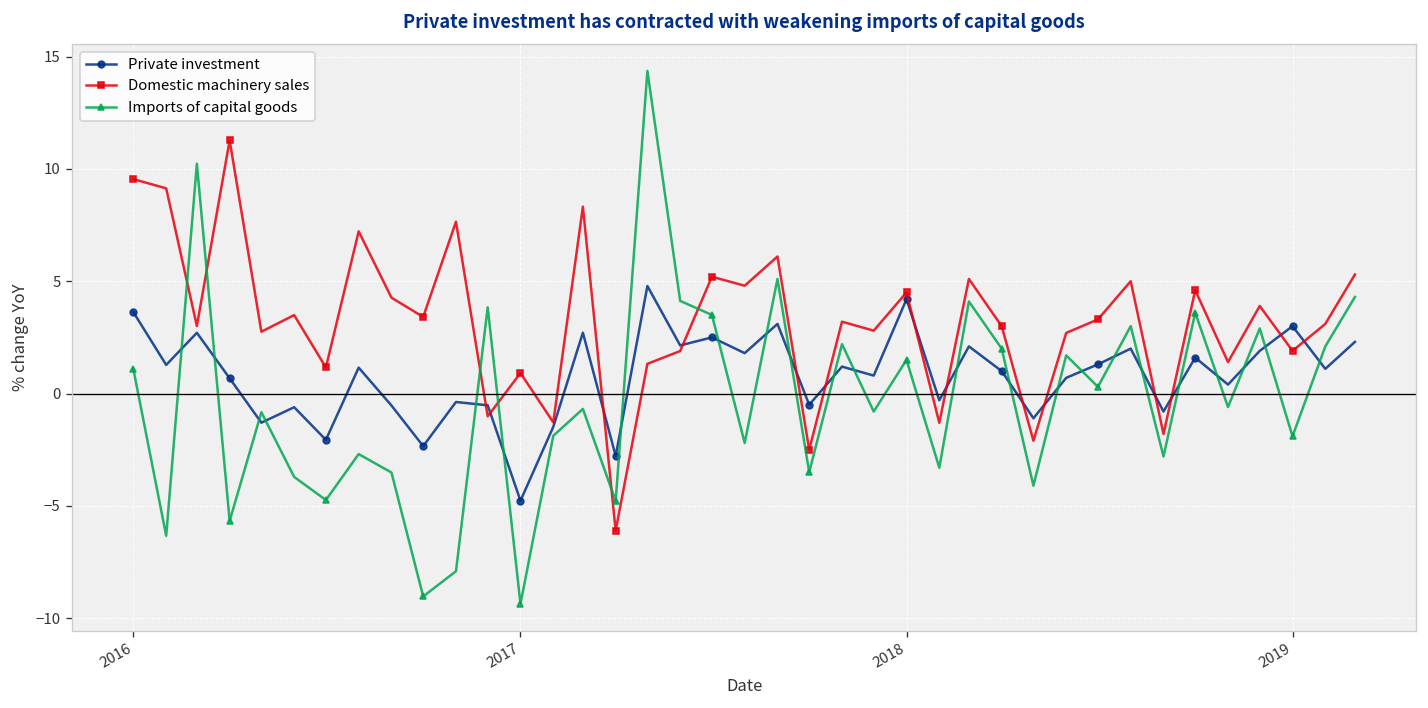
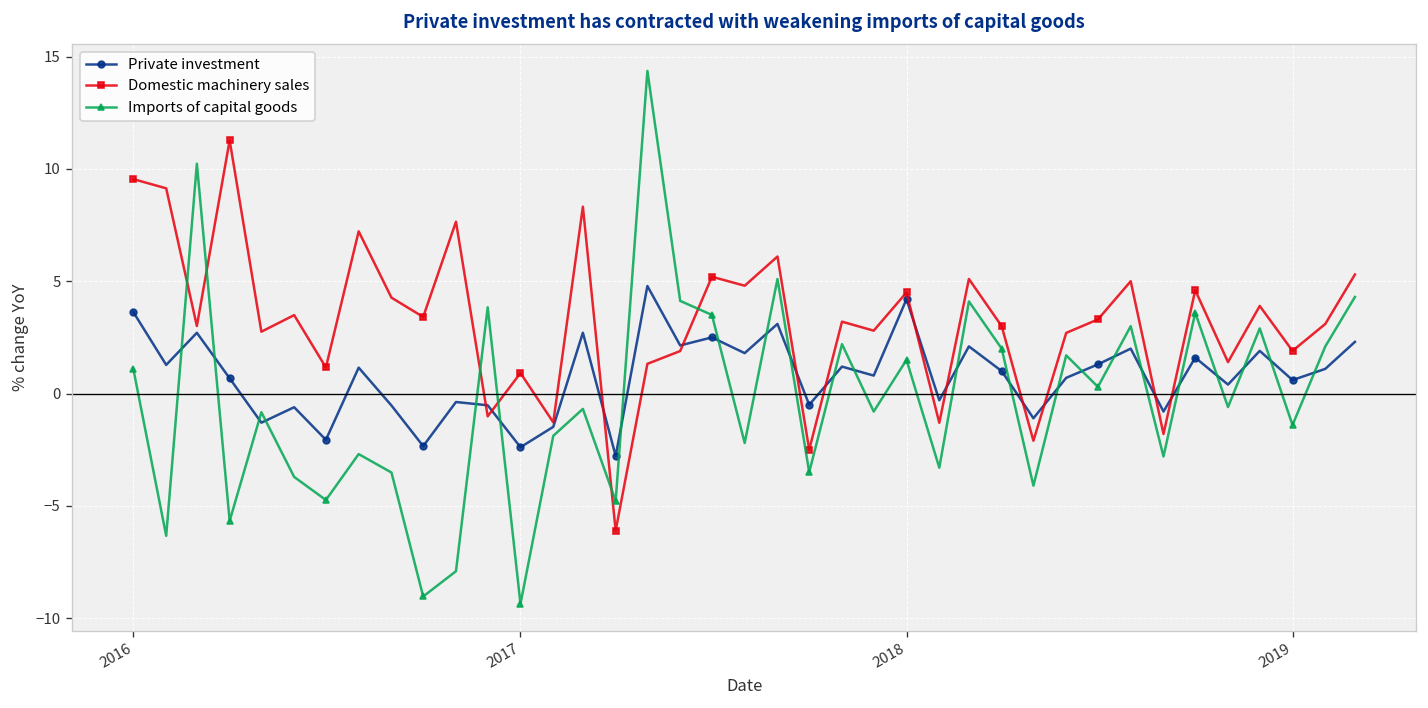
Private investment, 2017: -4.8 -> -2.4
Private investment, 2019: 3.0 -> 0.6
Imports of capital goods, 2019: -1.9 -> -1.4
